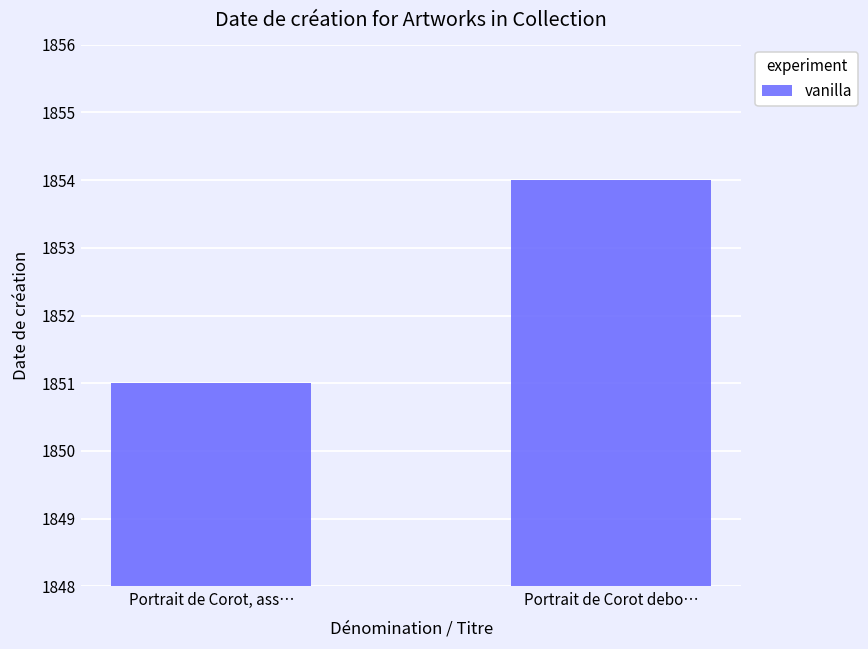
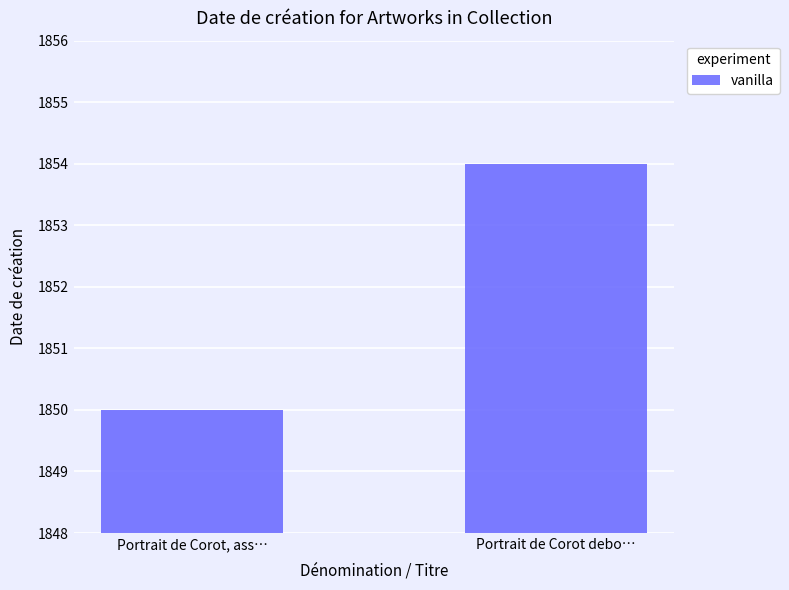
Portrait de Corot, ass…: 1851 -> 1850
